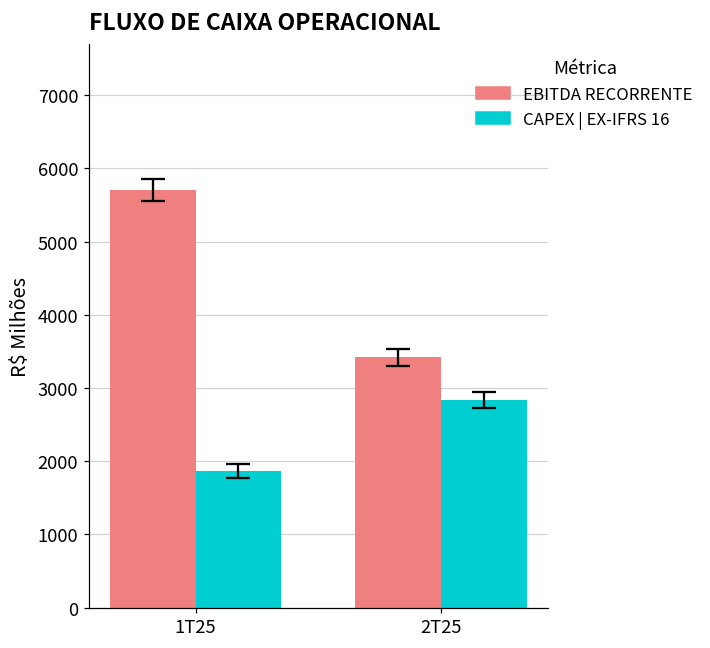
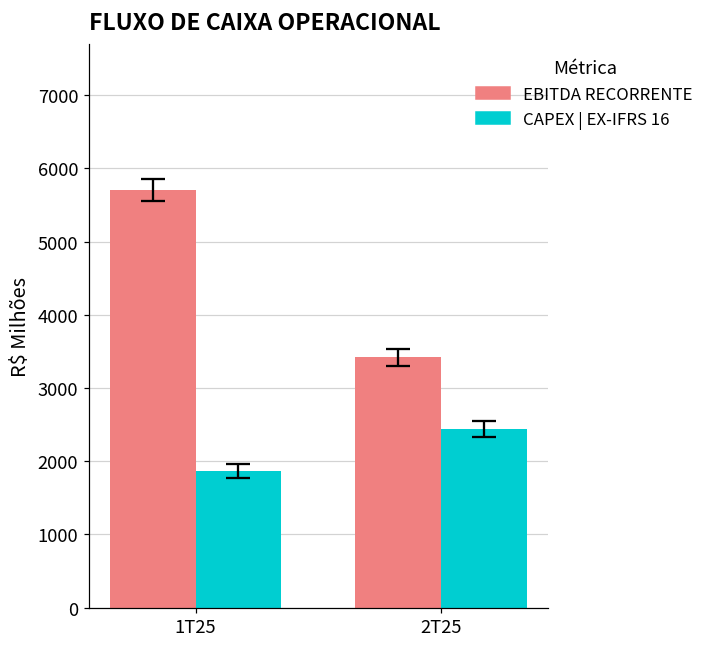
CAPEX | EX-IFRS 16, 2T25: 2800 -> 2400
